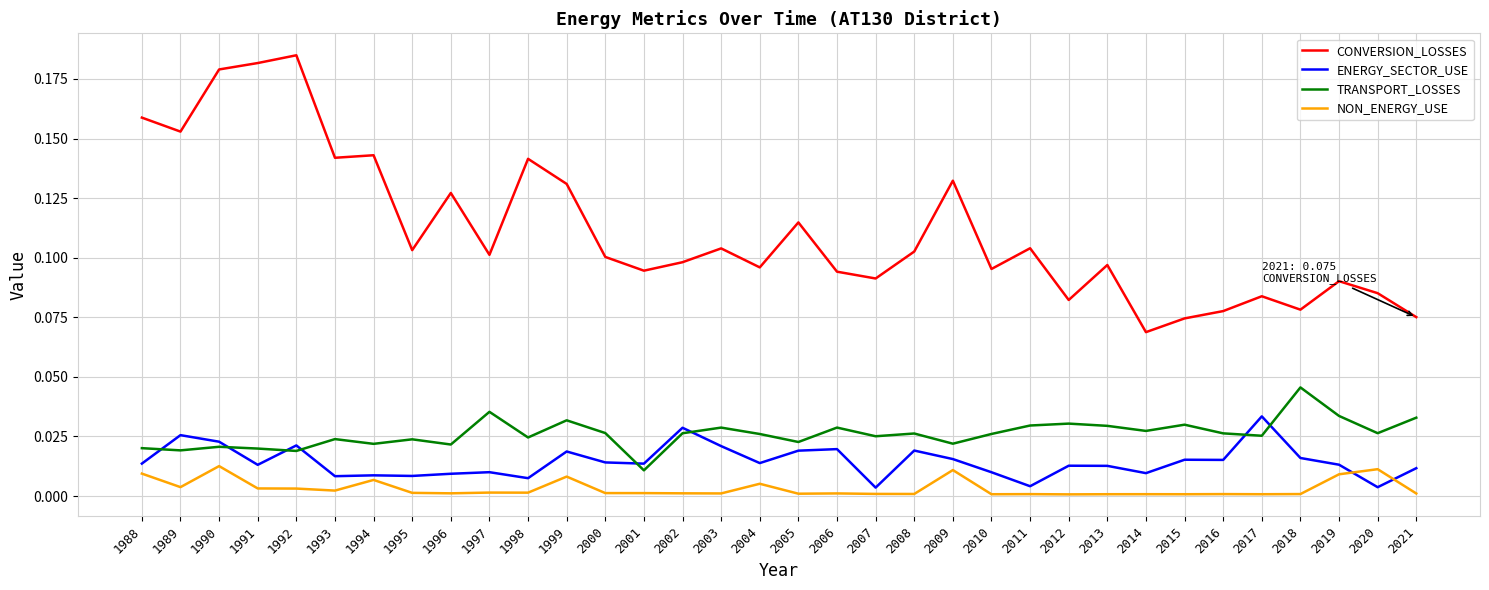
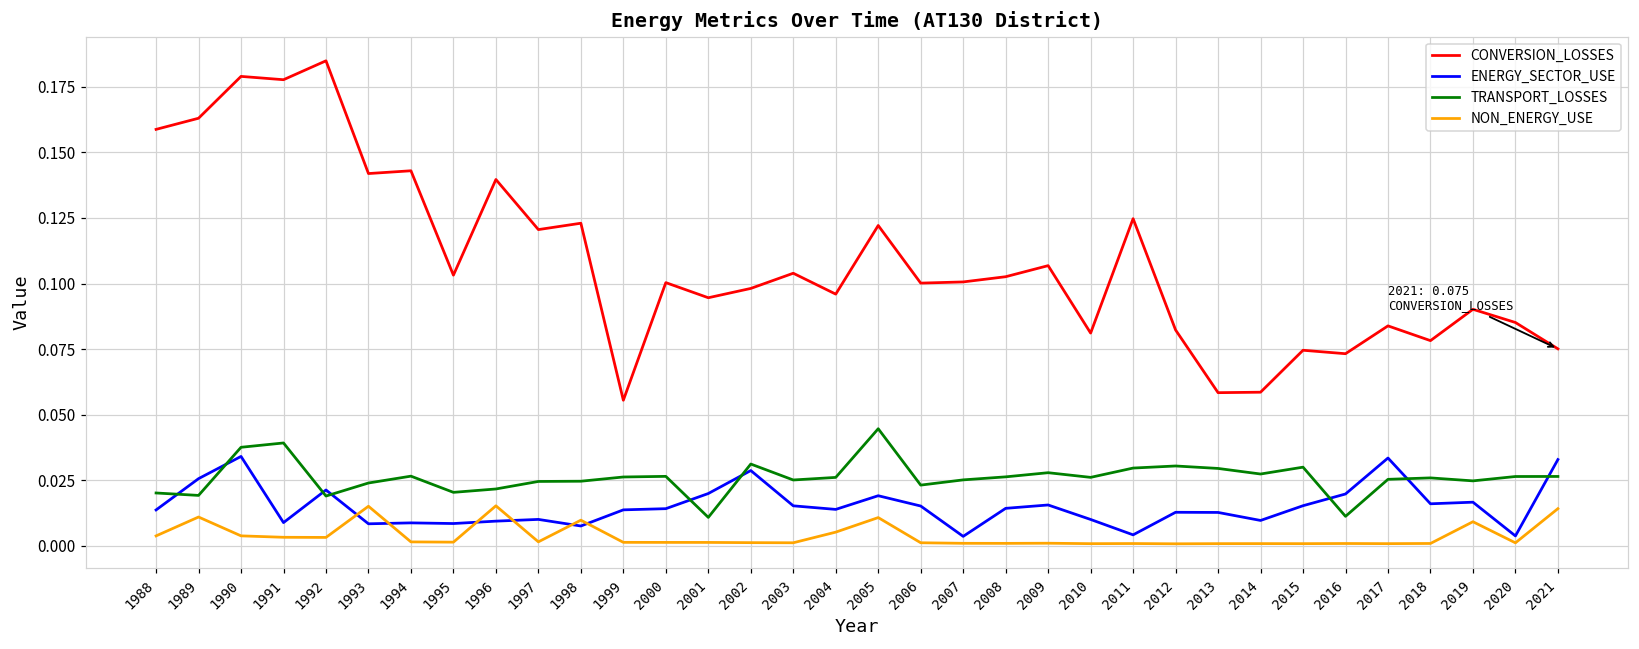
NON_ENERGY_USE, 1988: 0.009 -> 0.004
CONVERSION_LOSSES, 1989: 0.153 -> 0.163
NON_ENERGY_USE, 1989: 0.004 -> 0.011
ENERGY_SECTOR_USE, 1990: 0.023 -> 0.034
TRANSPORT_LOSSES, 1990: 0.021 -> 0.038
NON_ENERGY_USE, 1990: 0.013 -> 0.004
CONVERSION_LOSSES, 1991: 0.182 -> 0.178
ENERGY_SECTOR_USE, 1991: 0.013 -> 0.009
TRANSPORT_LOSSES, 1991: 0.020 -> 0.039
NON_ENERGY_USE, 1993: 0.002 -> 0.015
TRANSPORT_LOSSES, 1994: 0.022 -> 0.027
NON_ENERGY_USE, 1994: 0.007 -> 0.001
TRANSPORT_LOSSES, 1995: 0.024 -> 0.020
CONVERSION_LOSSES, 1996: 0.127 -> 0.140
NON_ENERGY_USE, 1996: 0.001 -> 0.015
CONVERSION_LOSSES, 1997: 0.101 -> 0.121
TRANSPORT_LOSSES, 1997: 0.035 -> 0.024
CONVERSION_LOSSES, 1998: 0.142 -> 0.123
NON_ENERGY_USE, 1998: 0.001 -> 0.010
CONVERSION_LOSSES, 1999: 0.131 -> 0.055
ENERGY_SECTOR_USE, 1999: 0.019 -> 0.014
TRANSPORT_LOSSES, 1999: 0.032 -> 0.026
NON_ENERGY_USE, 1999: 0.008 -> 0.001
ENERGY_SECTOR_USE, 2001: 0.014 -> 0.020
TRANSPORT_LOSSES, 2002: 0.026 -> 0.031
ENERGY_SECTOR_USE, 2003: 0.021 -> 0.015
TRANSPORT_LOSSES, 2003: 0.029 -> 0.025
CONVERSION_LOSSES, 2005: 0.115 -> 0.122
TRANSPORT_LOSSES, 2005: 0.023 -> 0.045
NON_ENERGY_USE, 2005: 0.001 -> 0.011
CONVERSION_LOSSES, 2006: 0.094 -> 0.100
ENERGY_SECTOR_USE, 2006: 0.020 -> 0.015
TRANSPORT_LOSSES, 2006: 0.029 -> 0.023
CONVERSION_LOSSES, 2007: 0.091 -> 0.101
ENERGY_SECTOR_USE, 2008: 0.019 -> 0.014
CONVERSION_LOSSES, 2009: 0.132 -> 0.107
TRANSPORT_LOSSES, 2009: 0.022 -> 0.028
NON_ENERGY_USE, 2009: 0.011 -> 0.001
CONVERSION_LOSSES, 2010: 0.095 -> 0.081
CONVERSION_LOSSES, 2011: 0.104 -> 0.125
CONVERSION_LOSSES, 2013: 0.097 -> 0.058
CONVERSION_LOSSES, 2014: 0.069 -> 0.059
CONVERSION_LOSSES, 2016: 0.078 -> 0.073
ENERGY_SECTOR_USE, 2016: 0.015 -> 0.020
TRANSPORT_LOSSES, 2016: 0.026 -> 0.011
TRANSPORT_LOSSES, 2018: 0.046 -> 0.026
ENERGY_SECTOR_USE, 2019: 0.013 -> 0.017
TRANSPORT_LOSSES, 2019: 0.034 -> 0.025
NON_ENERGY_USE, 2020: 0.011 -> 0.001
ENERGY_SECTOR_USE, 2021: 0.012 -> 0.033
TRANSPORT_LOSSES, 2021: 0.033 -> 0.026
NON_ENERGY_USE, 2021: 0.001 -> 0.014
